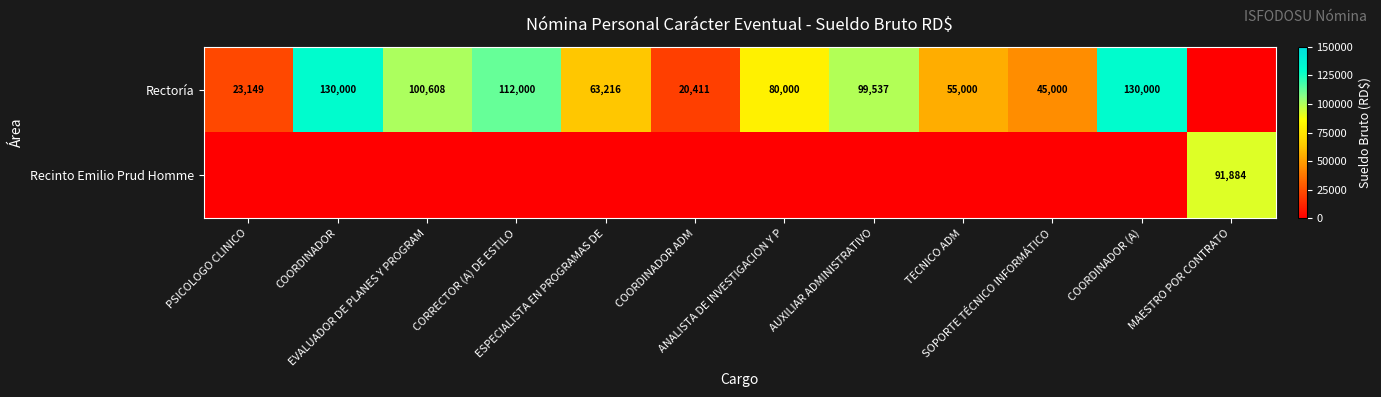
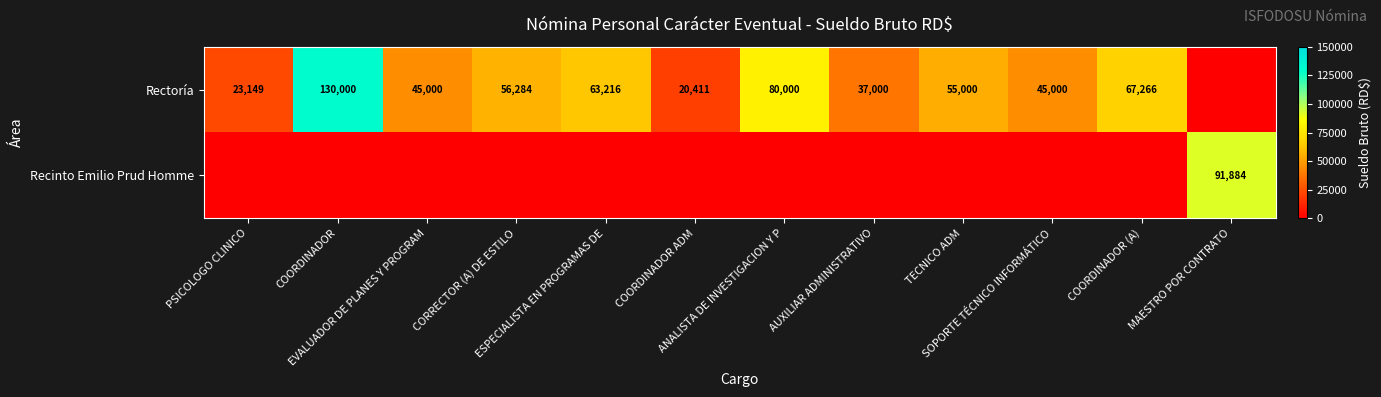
Rectoría, EVALUADOR DE PLANES Y PROGRAM: 100,608 -> 45,000
Rectoría, CORRECTOR (A) DE ESTILO: 112,000 -> 56,284
Rectoría, AUXILIAR ADMINISTRATIVO: 99,537 -> 37,000
Rectoría, COORDINADOR (A): 130,000 -> 67,266
